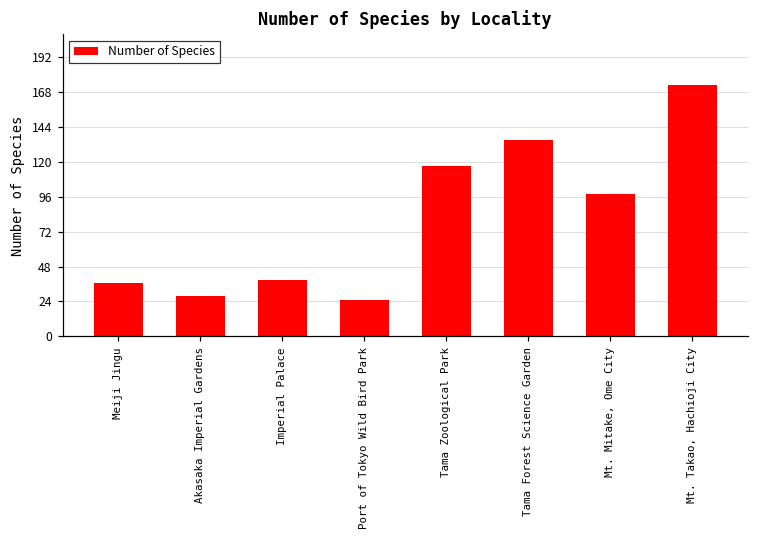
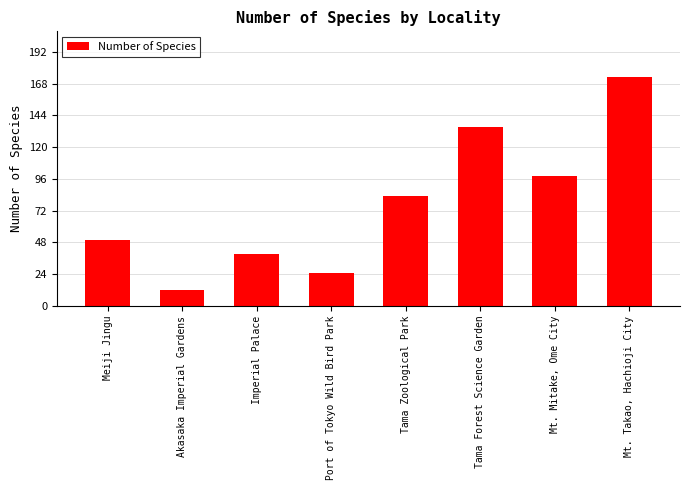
Meiji Jingu: 37 -> 50
Akasaka Imperial Gardens: 28 -> 12
Tama Zoological Park: 117 -> 83
